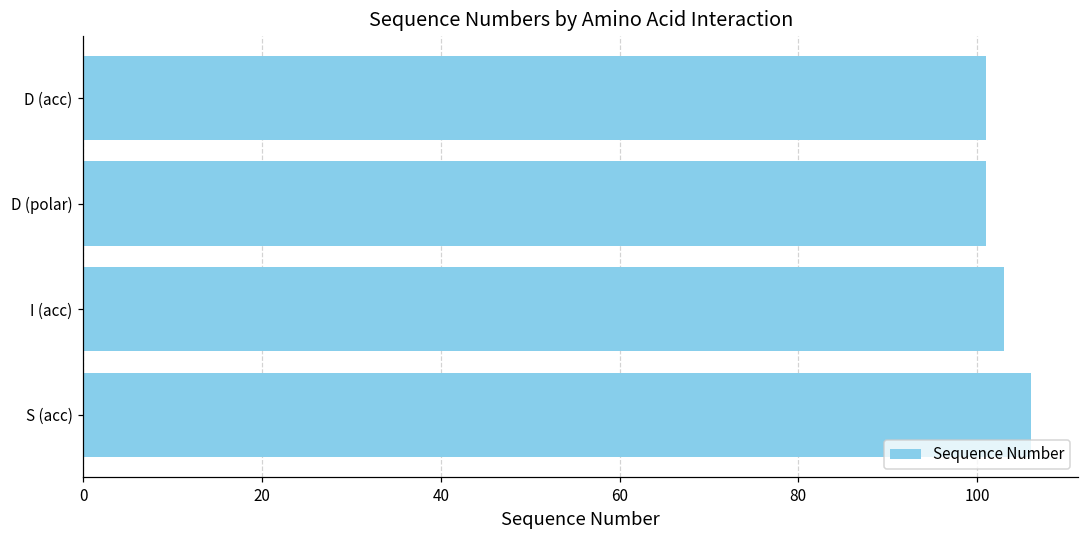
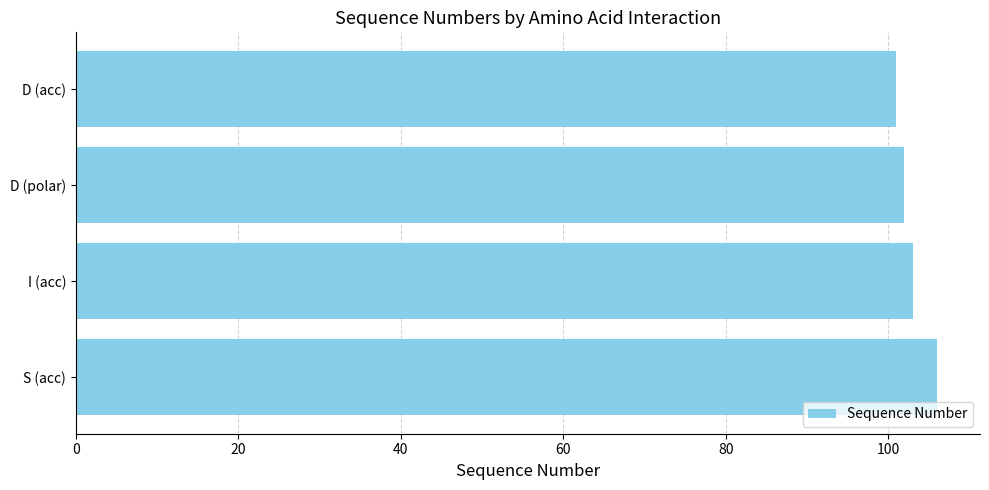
D (polar): 101 -> 102
